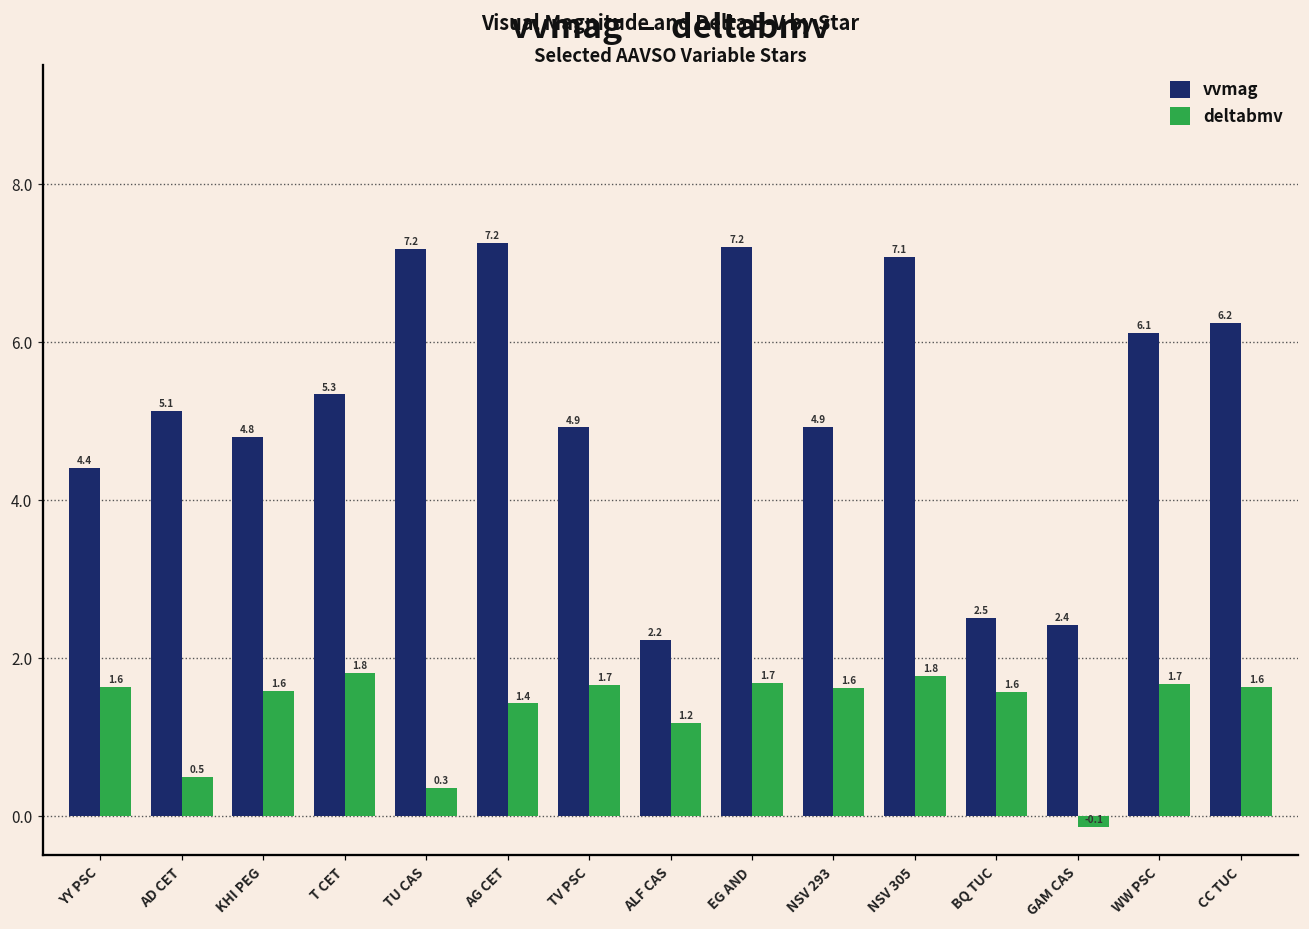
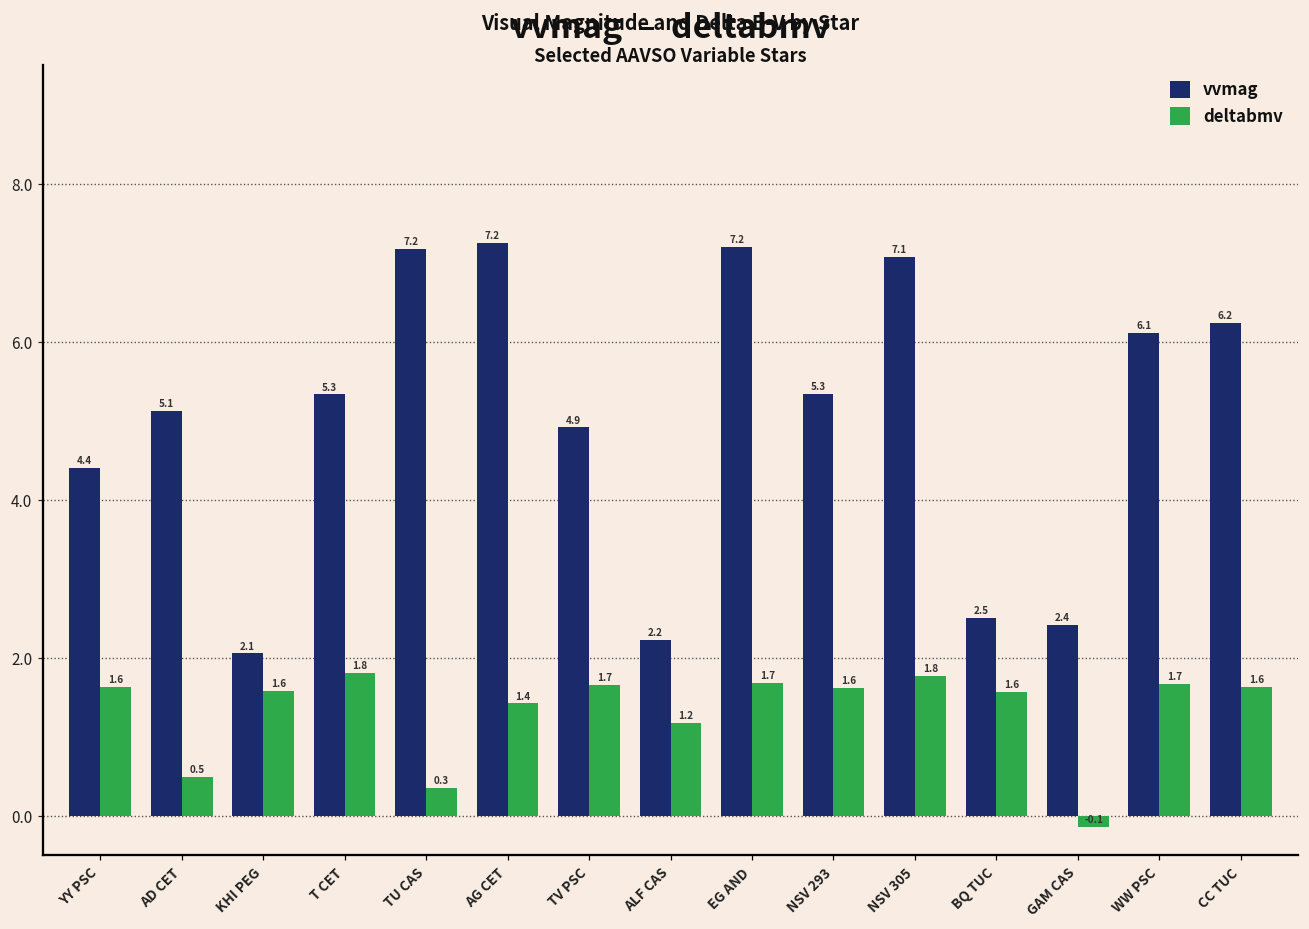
vvmag, KHI PEG: 4.8 -> 2.1
vvmag, NSV 293: 4.9 -> 5.3
